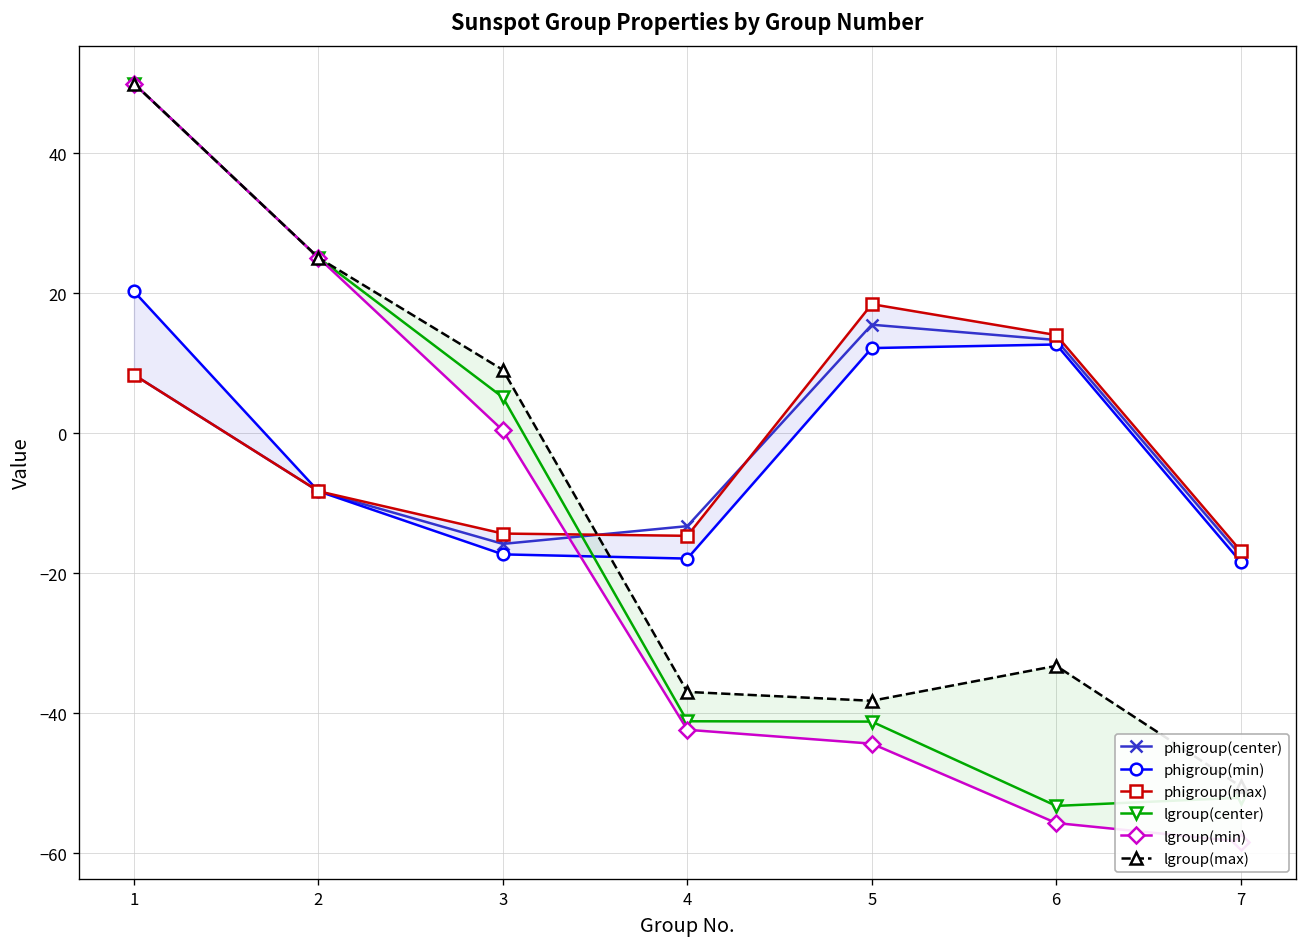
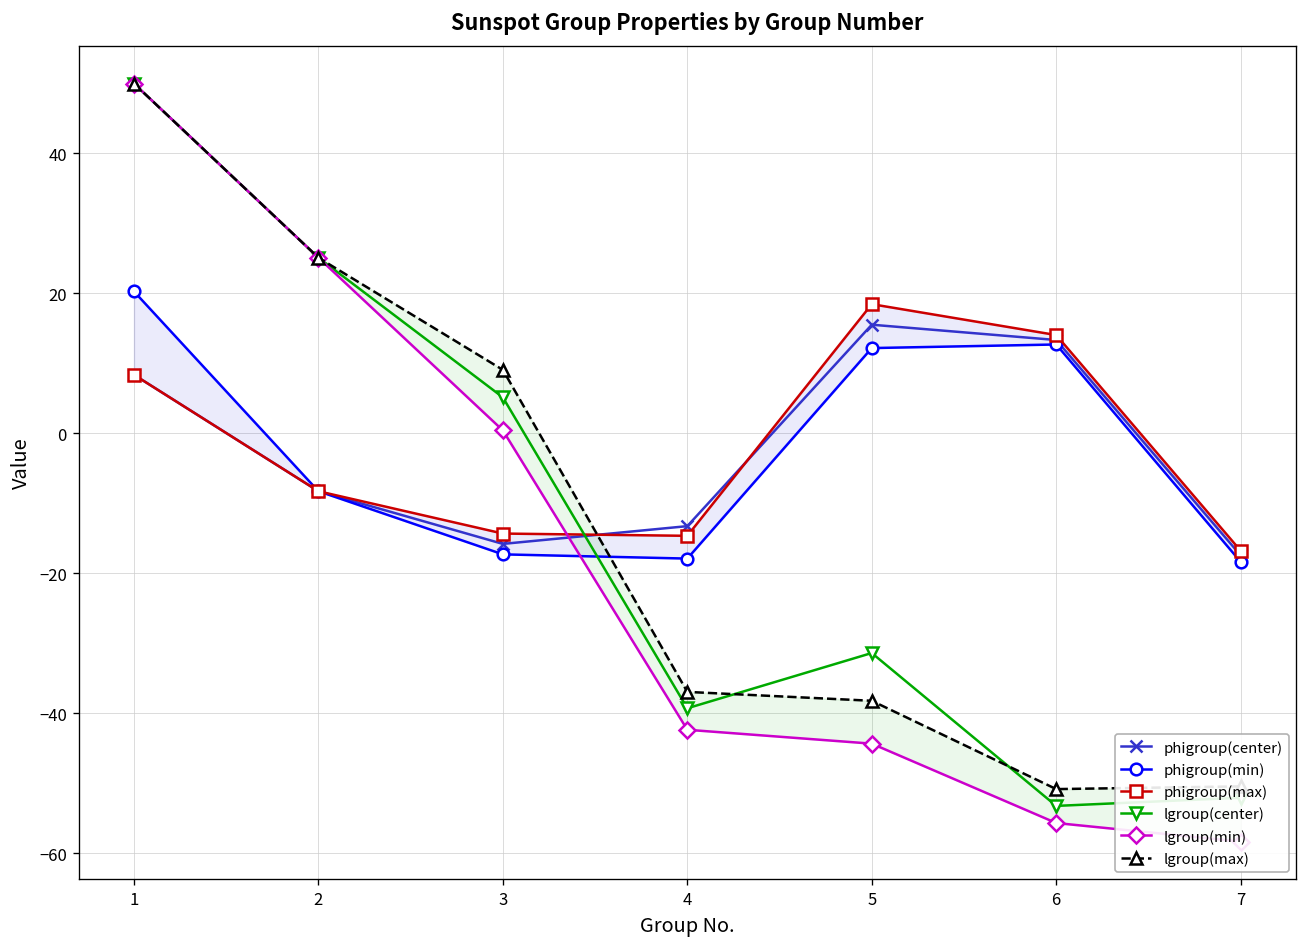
lgroup(center), 4: -41 -> -39
lgroup(center), 5: -41 -> -31
lgroup(max), 6: -33 -> -51
